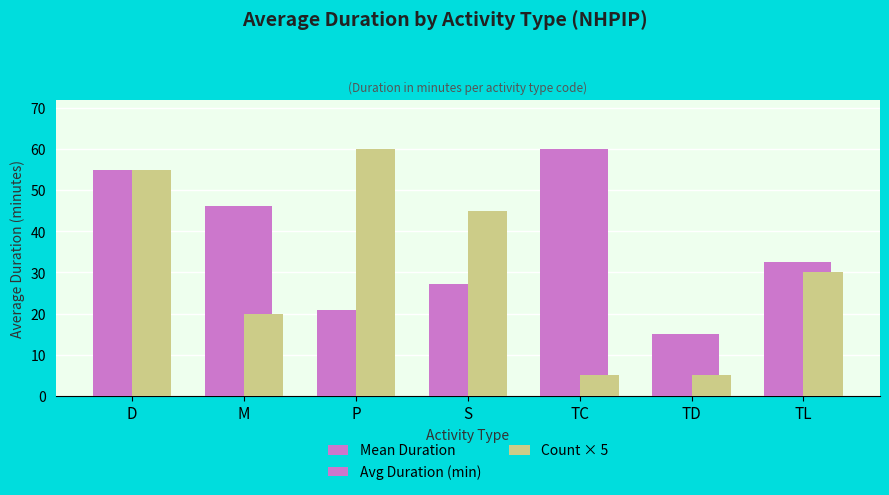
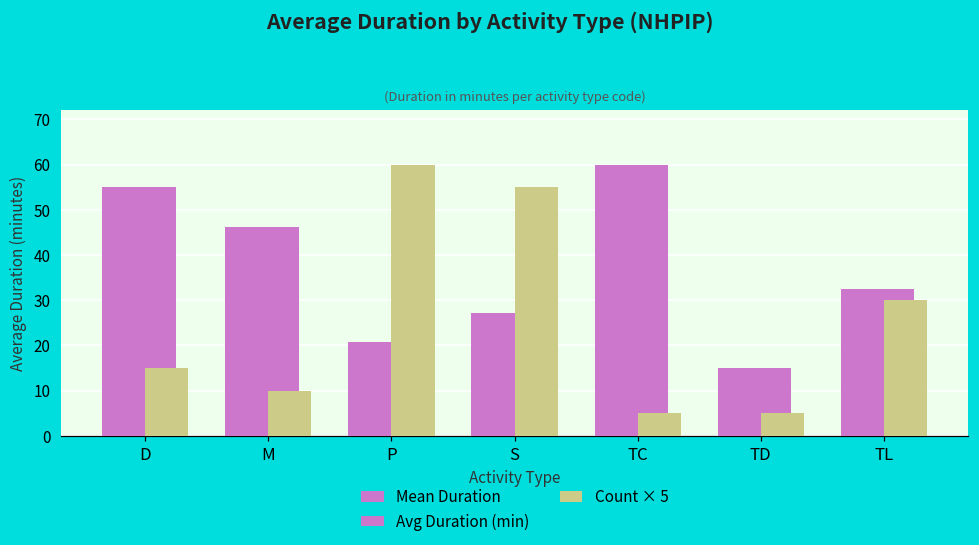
Count × 5, D: 55 -> 15
Count × 5, M: 20 -> 10
Count × 5, S: 45 -> 55
